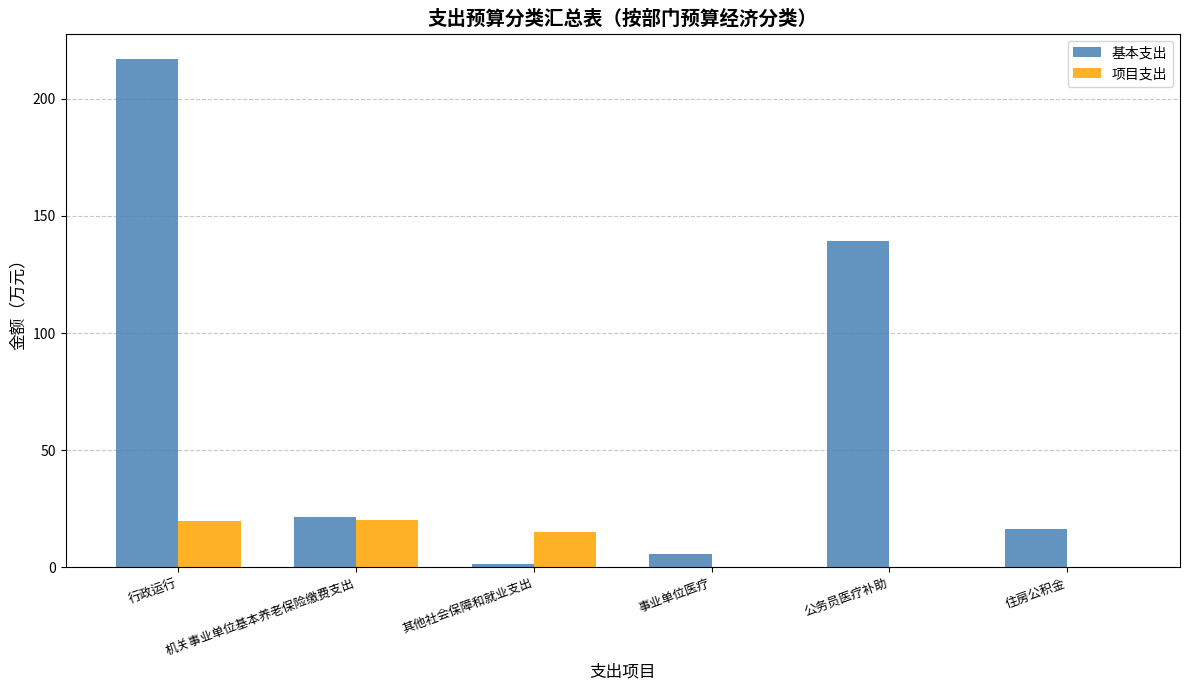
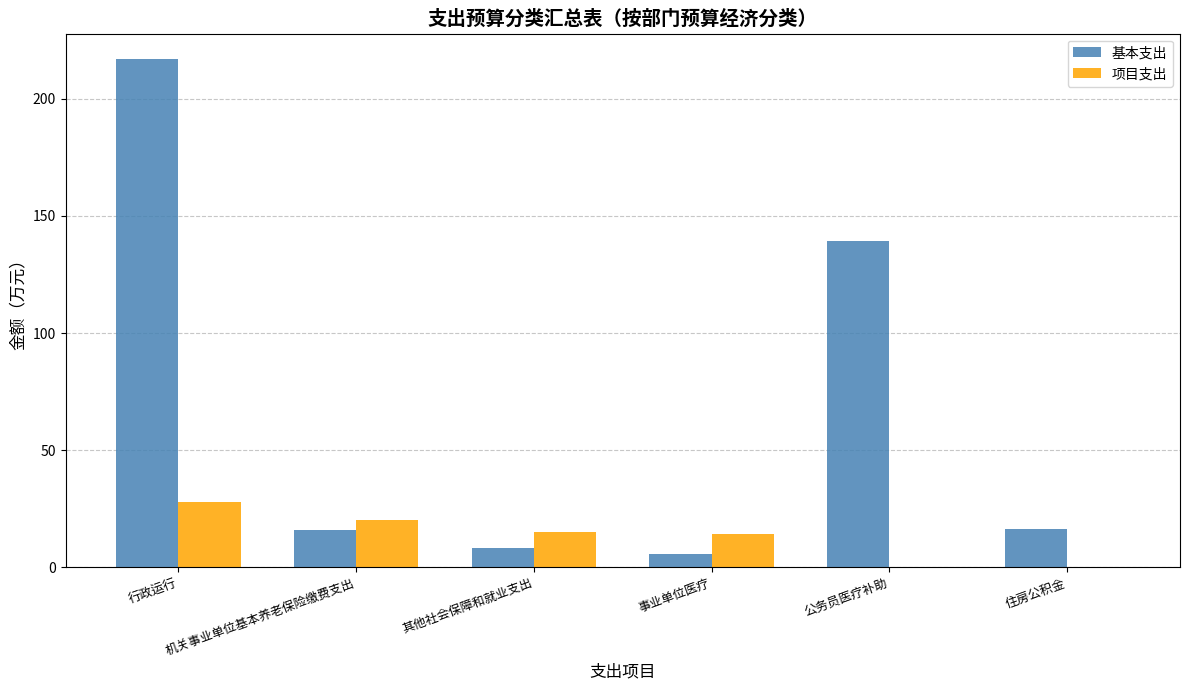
项目支出, 行政运行: 20 -> 28
基本支出, 机关事业单位基本养老保险缴费支出: 22 -> 16
基本支出, 其他社会保障和就业支出: 1 -> 8
项目支出, 事业单位医疗: 0 -> 14
